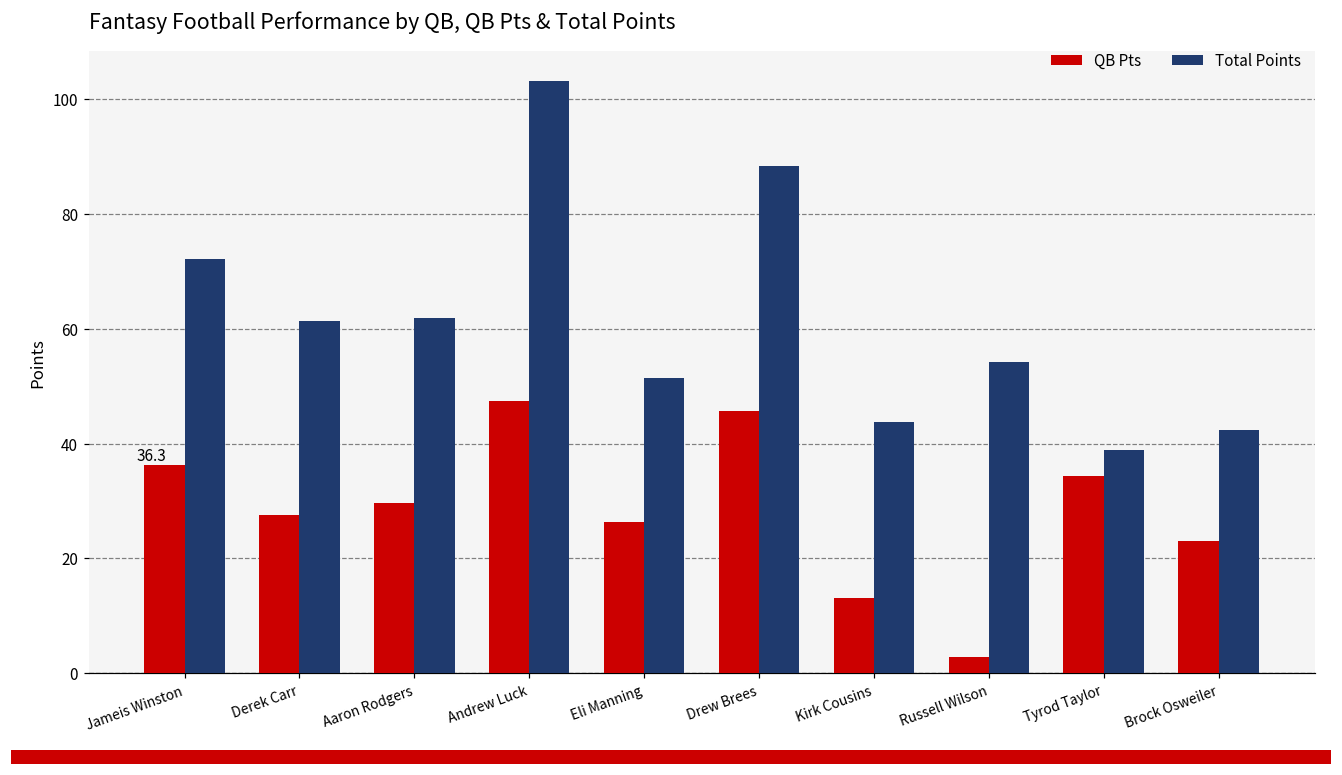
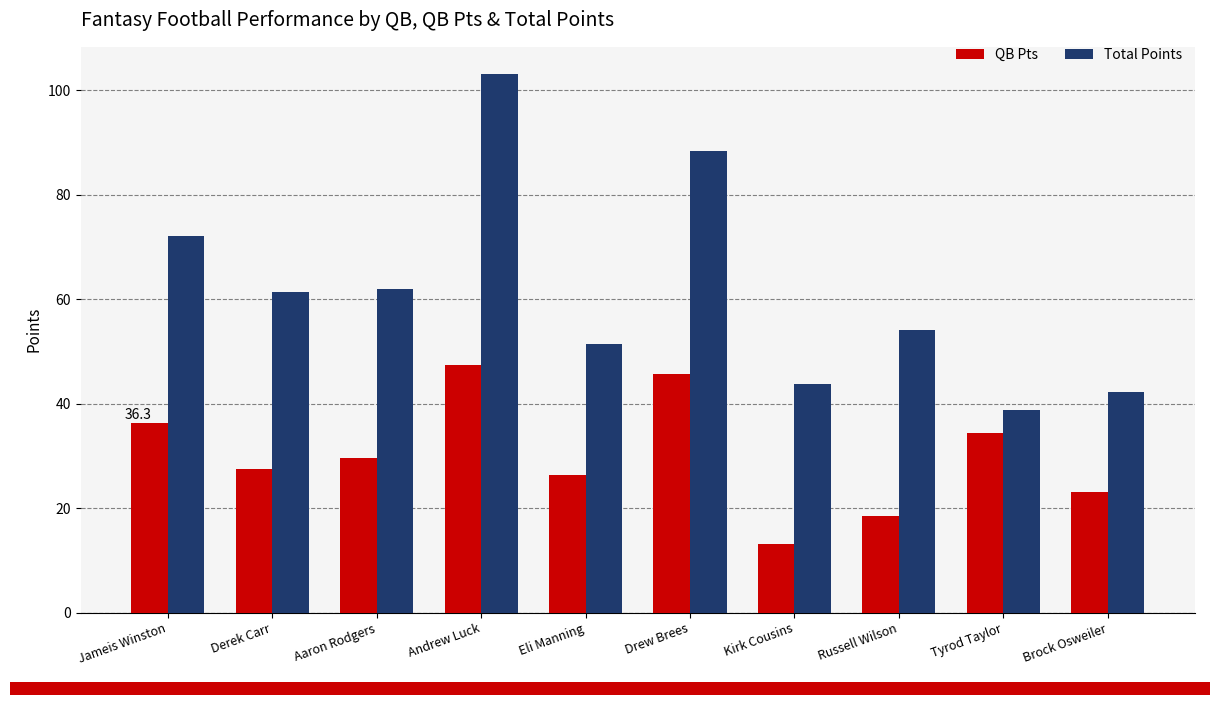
QB Pts, Russell Wilson: 3 -> 19
